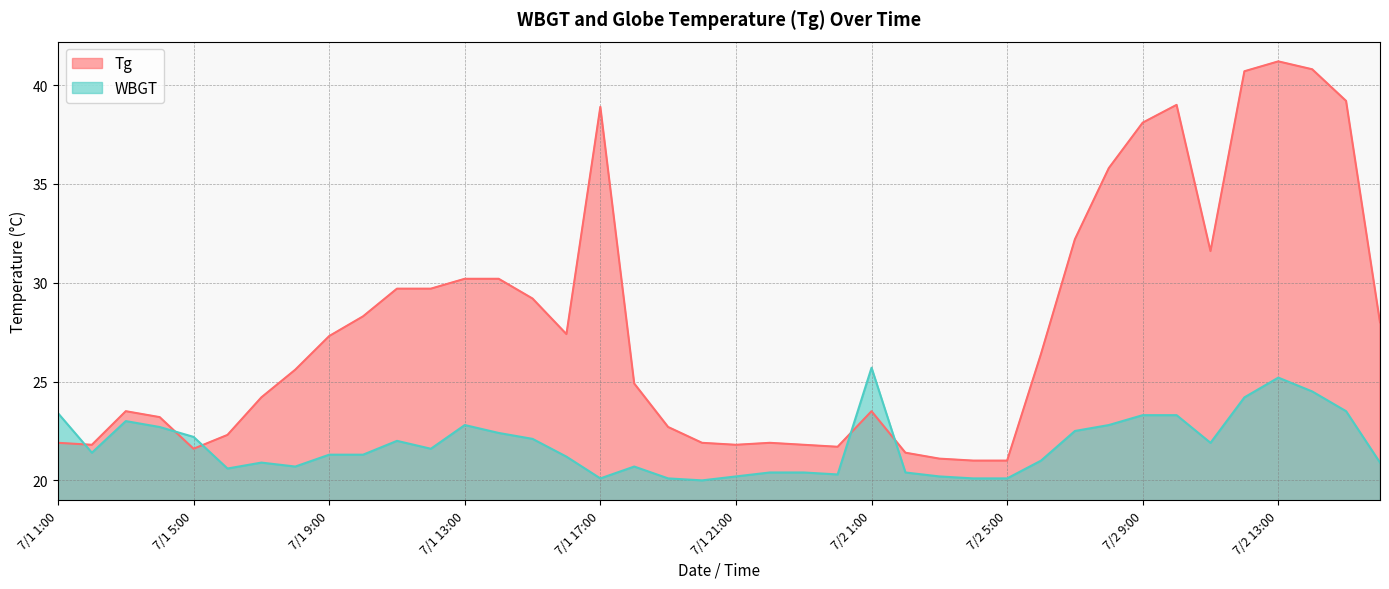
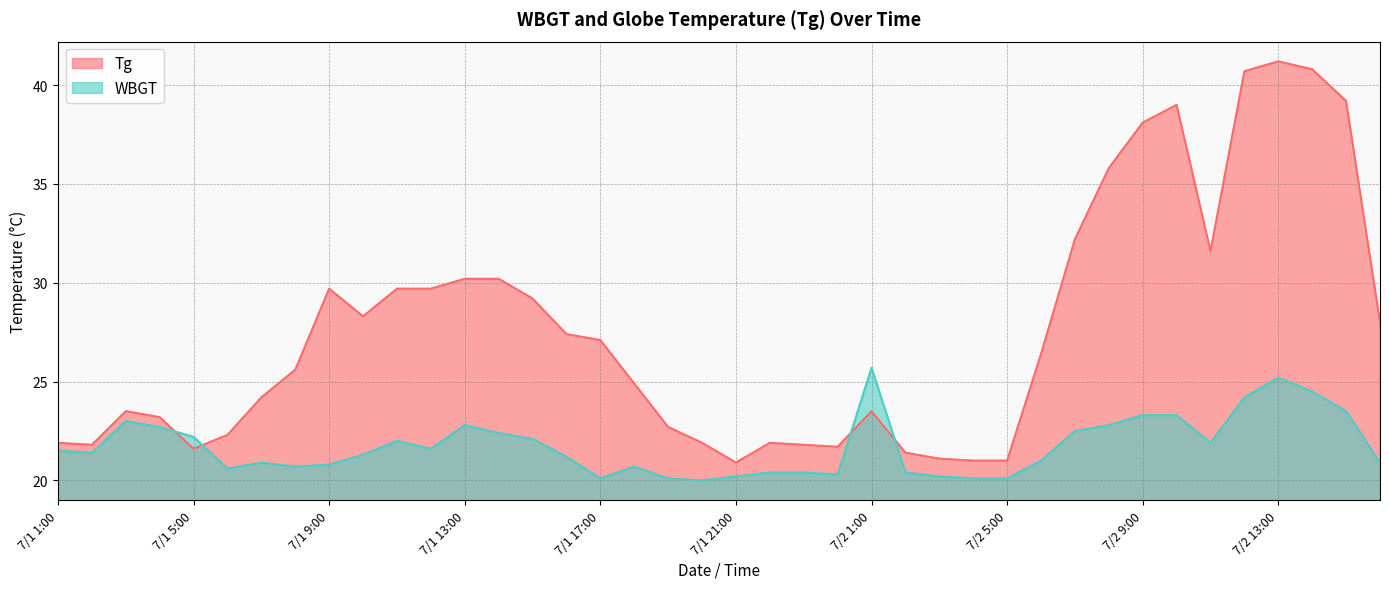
WBGT, 7/1 1:00: 23.4 -> 21.5
Tg, 7/1 9:00: 27.3 -> 29.7
WBGT, 7/1 9:00: 21.3 -> 20.8
Tg, 7/1 17:00: 38.9 -> 27.1
Tg, 7/1 21:00: 21.8 -> 20.9
